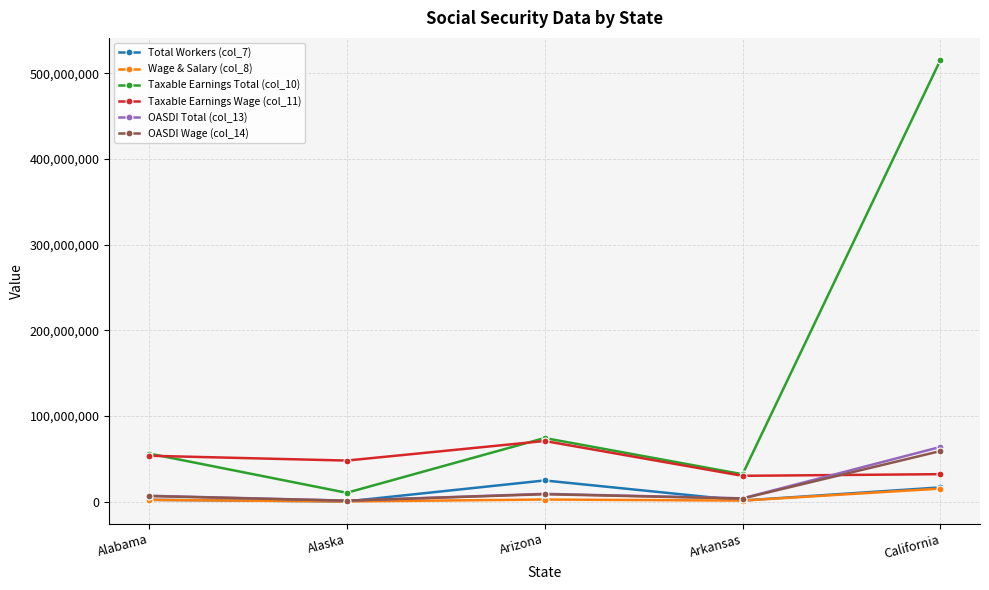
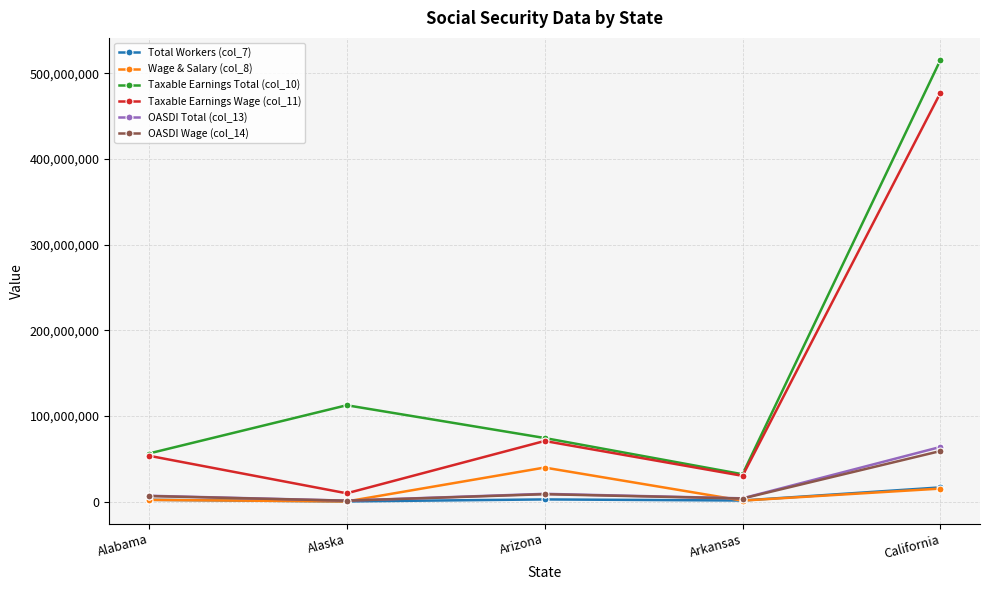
Taxable Earnings Total (col_10), Alaska: 10,000,000 -> 110,000,000
Taxable Earnings Wage (col_11), Alaska: 50,000,000 -> 10,000,000
Total Workers (col_7), Arizona: 20,000,000 -> 0
Wage & Salary (col_8), Arizona: 0 -> 40,000,000
Taxable Earnings Wage (col_11), California: 30,000,000 -> 480,000,000
